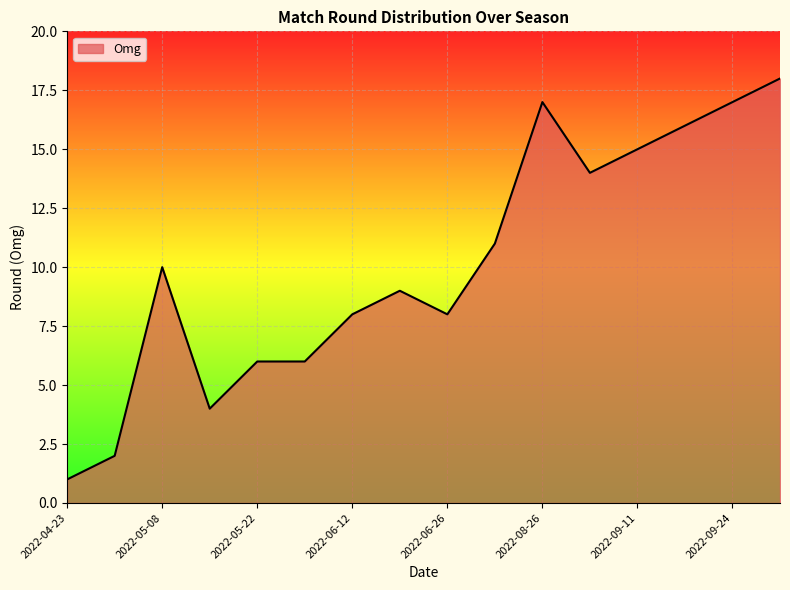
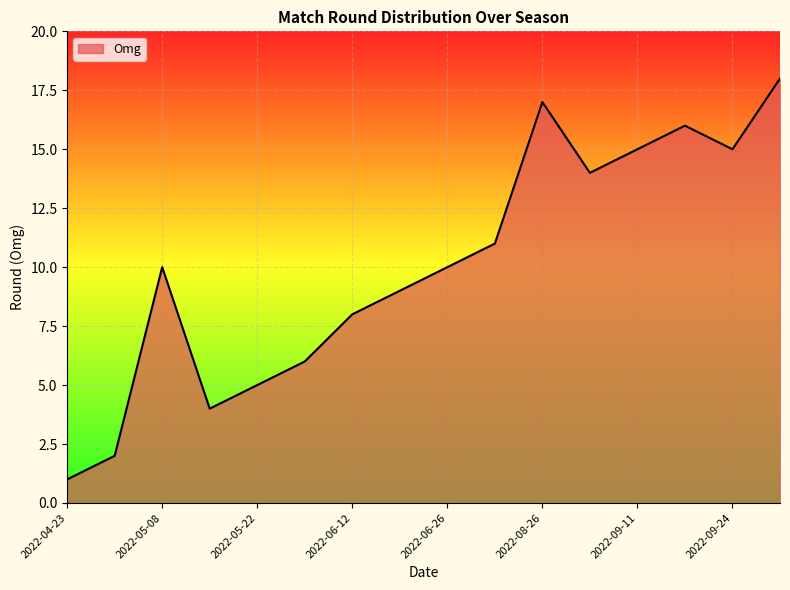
2022-05-22: 6 -> 5
2022-06-26: 8 -> 10
2022-09-24: 17 -> 15
